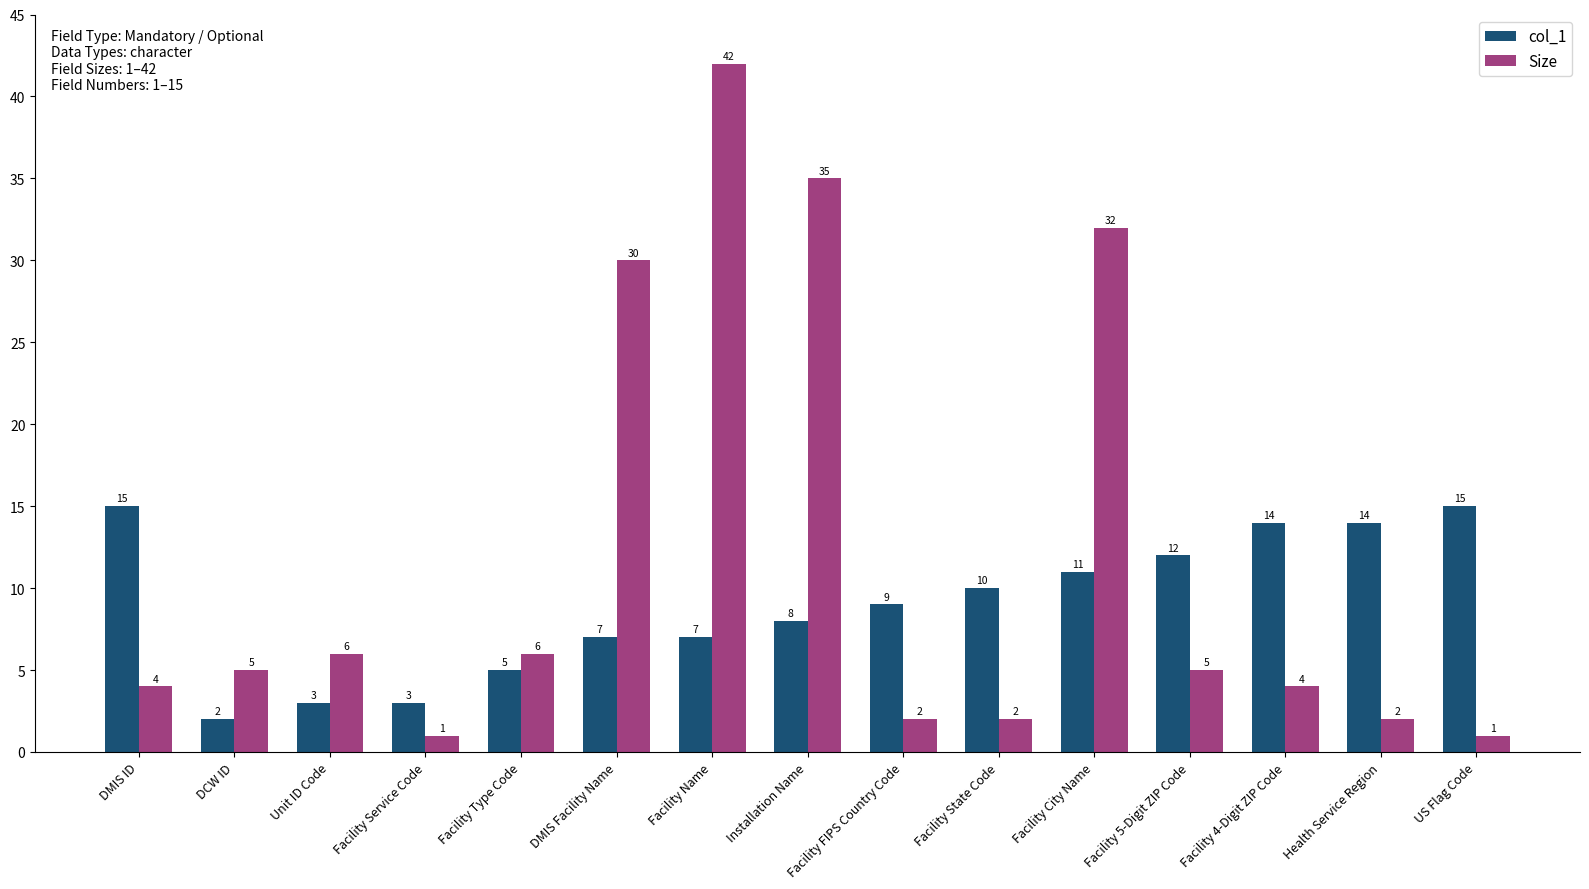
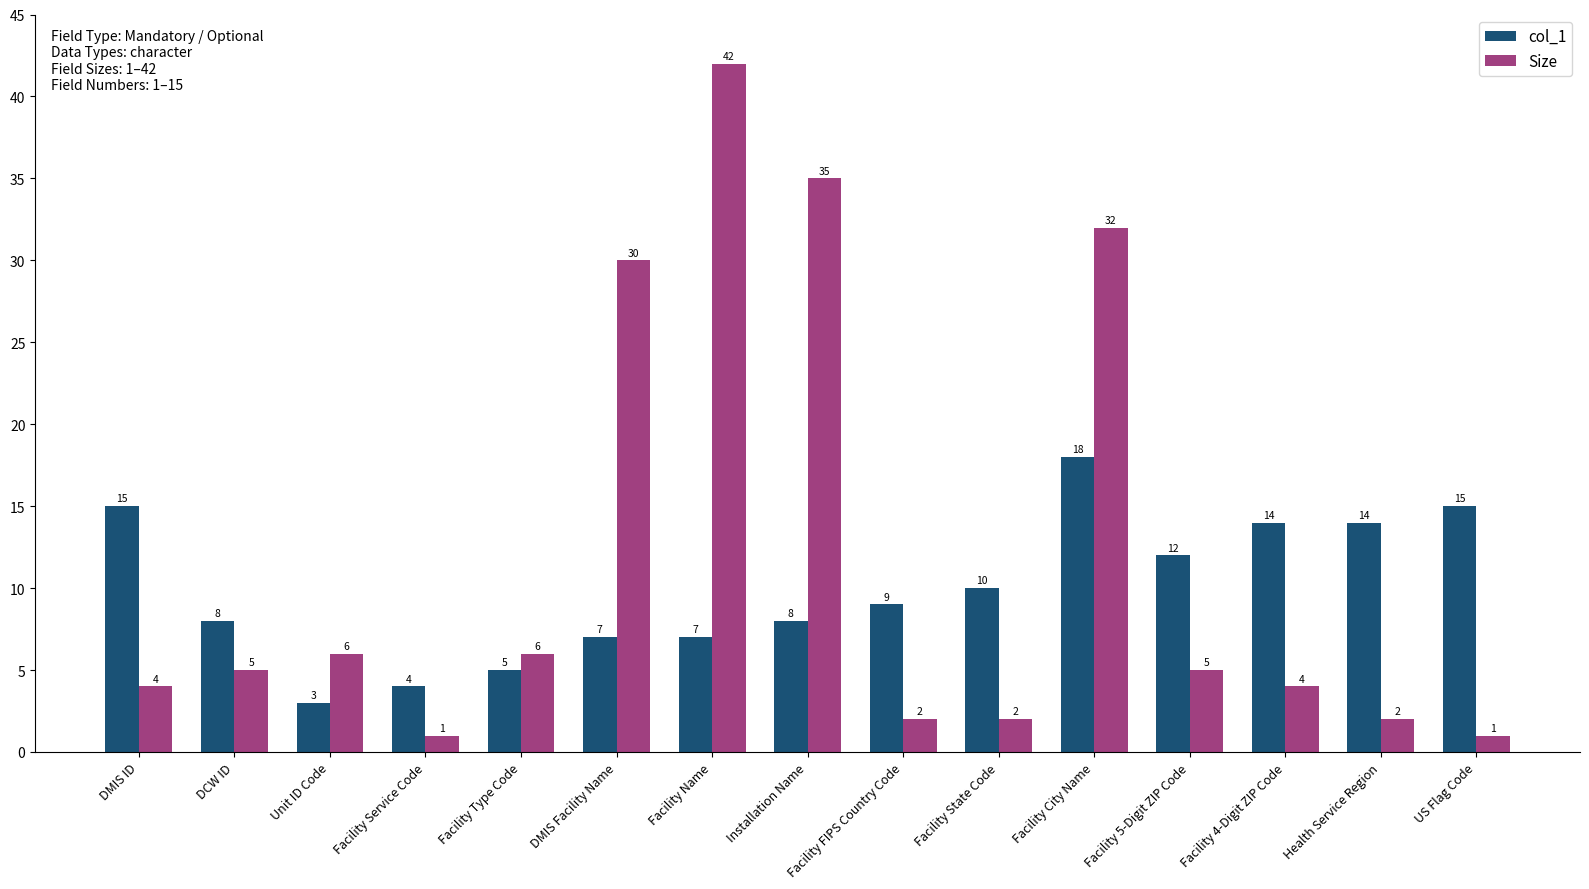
col_1, DCW ID: 2 -> 8
col_1, Facility Service Code: 3 -> 4
col_1, Facility City Name: 11 -> 18
